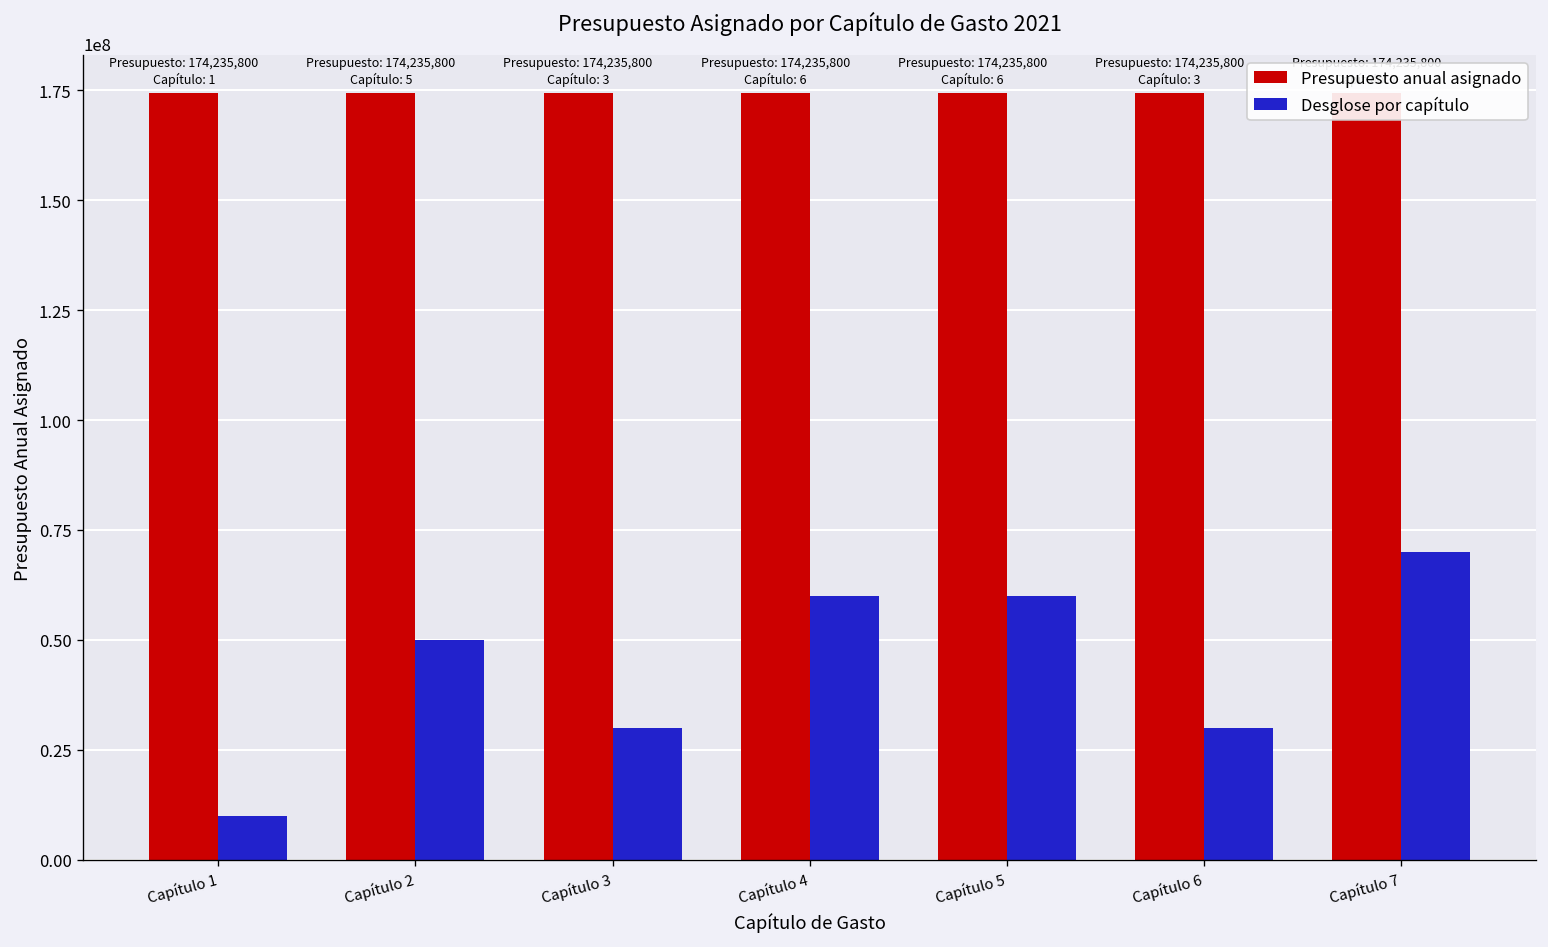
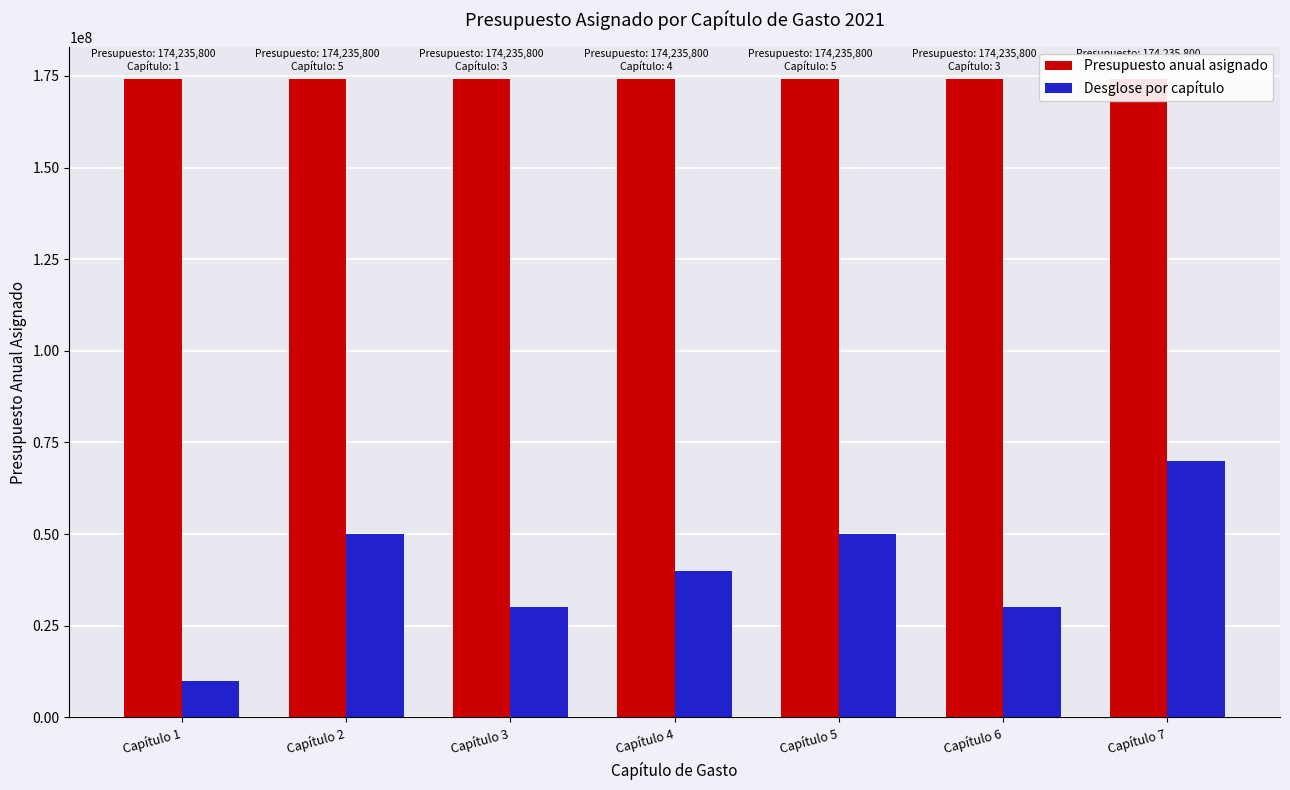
Desglose por capítulo, Capítulo 4: 6 -> 4
Desglose por capítulo, Capítulo 5: 6 -> 5
